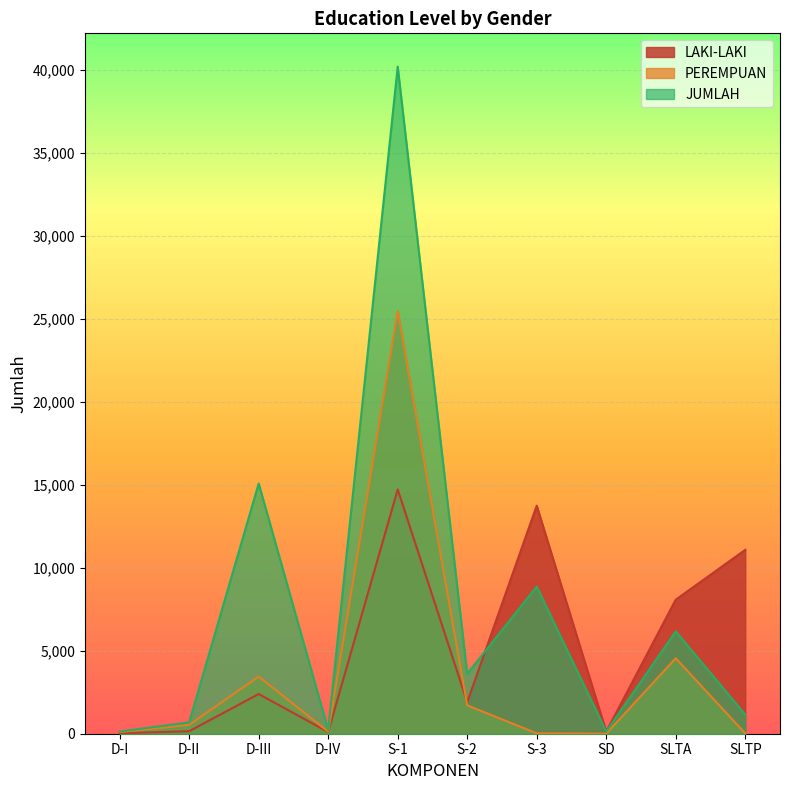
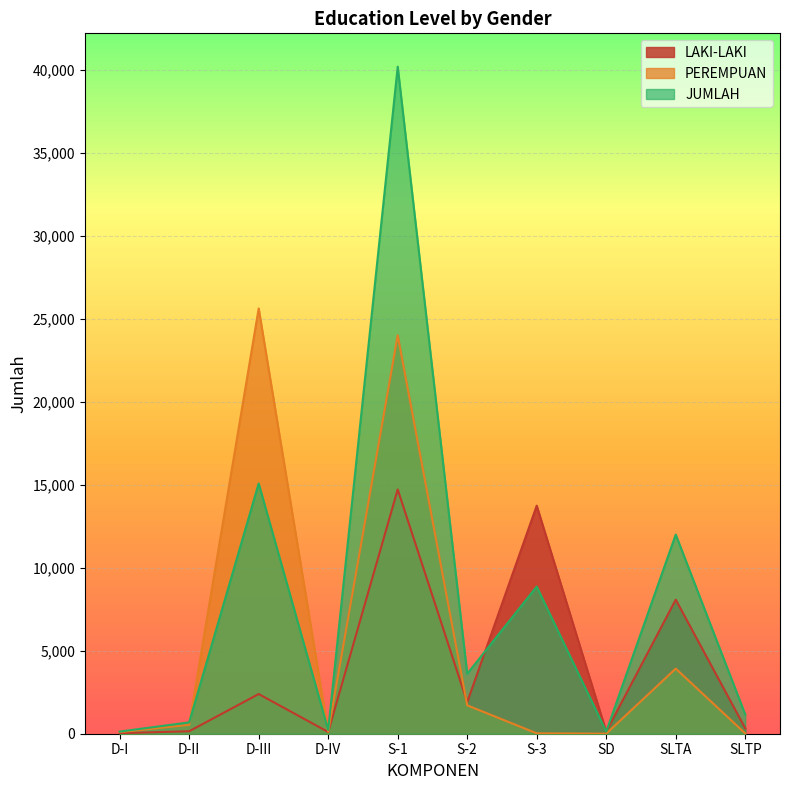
PEREMPUAN, D-III: 3,400 -> 25,600
PEREMPUAN, S-1: 25,500 -> 24,000
PEREMPUAN, SLTA: 4,500 -> 3,900
JUMLAH, SLTA: 6,200 -> 12,000
LAKI-LAKI, SLTP: 11,100 -> 300
